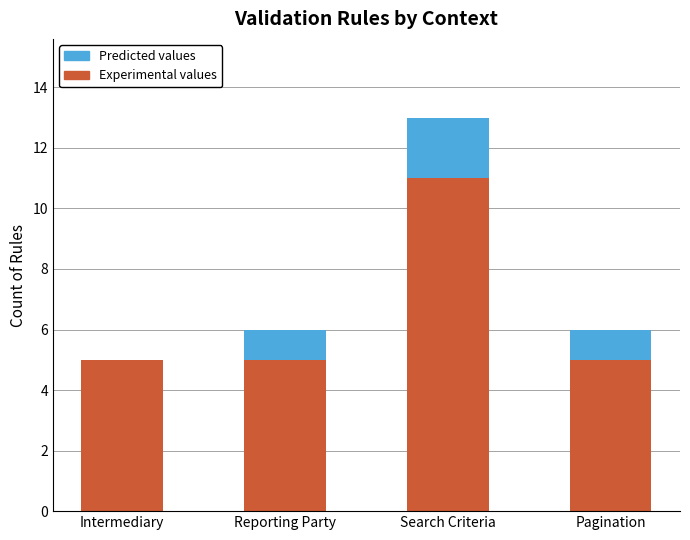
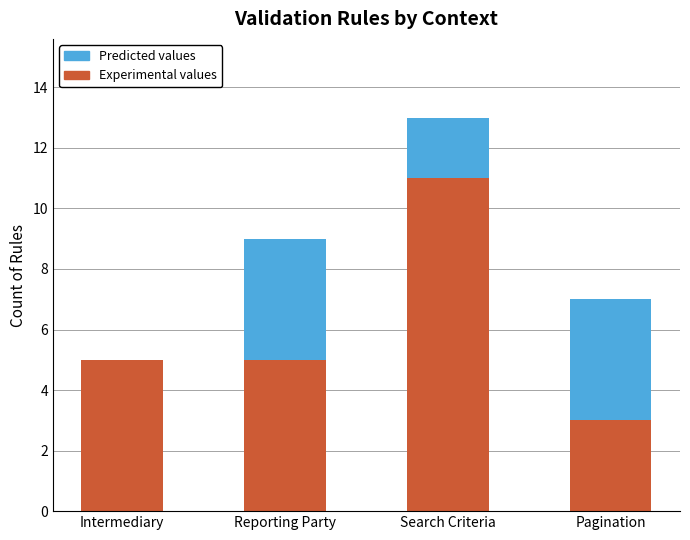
Predicted values, Reporting Party: 1 -> 4
Experimental values, Pagination: 5 -> 3
Predicted values, Pagination: 1 -> 4
